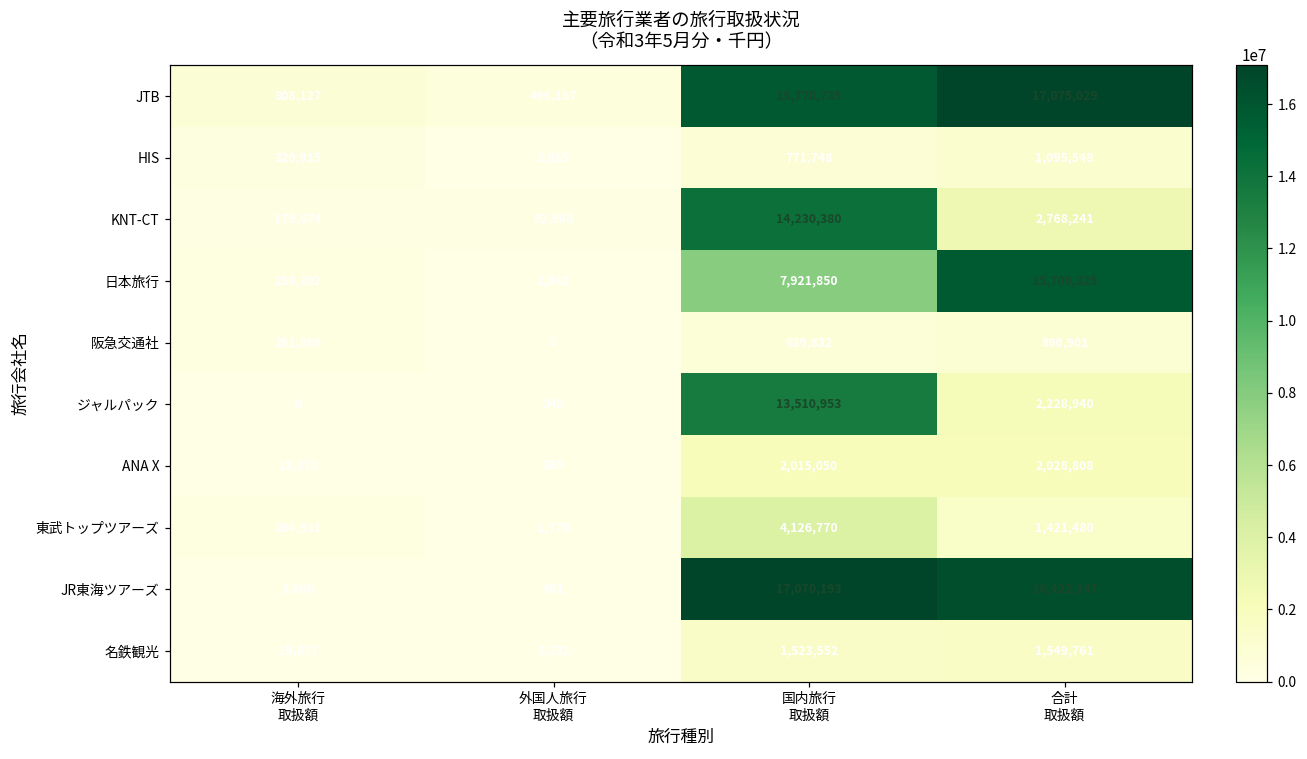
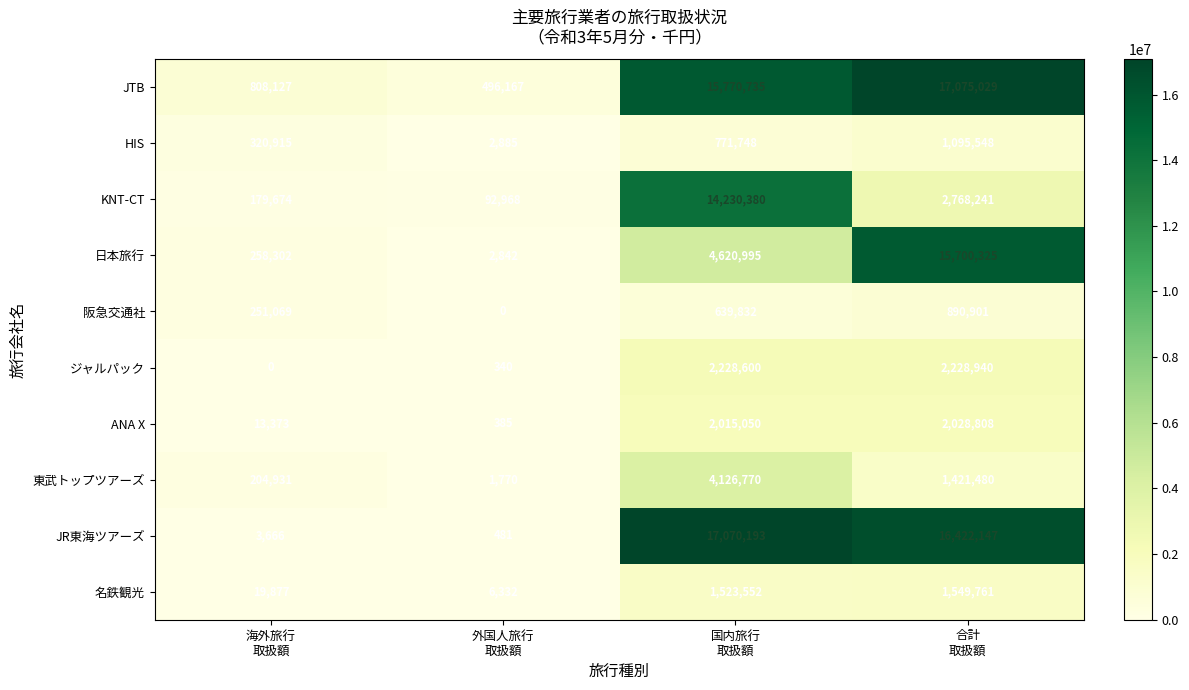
日本旅行, 国内旅行 取扱額: 7,921,850 -> 4,620,995
ジャルパック, 国内旅行 取扱額: 13,510,953 -> 2,228,600
